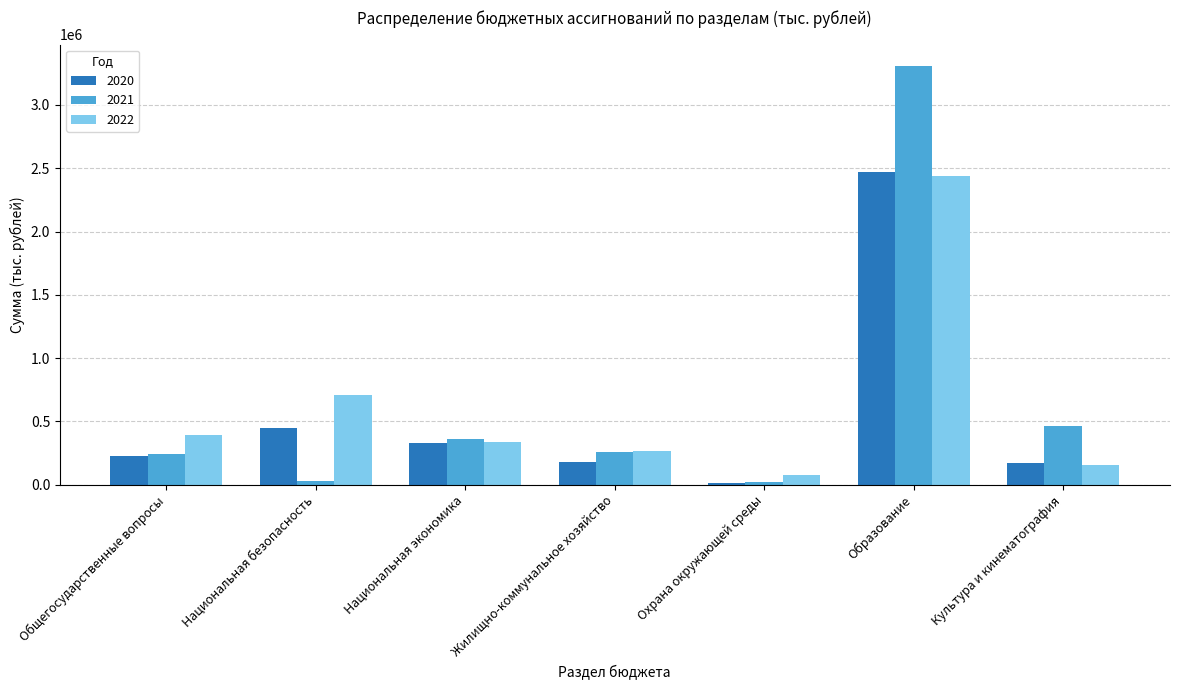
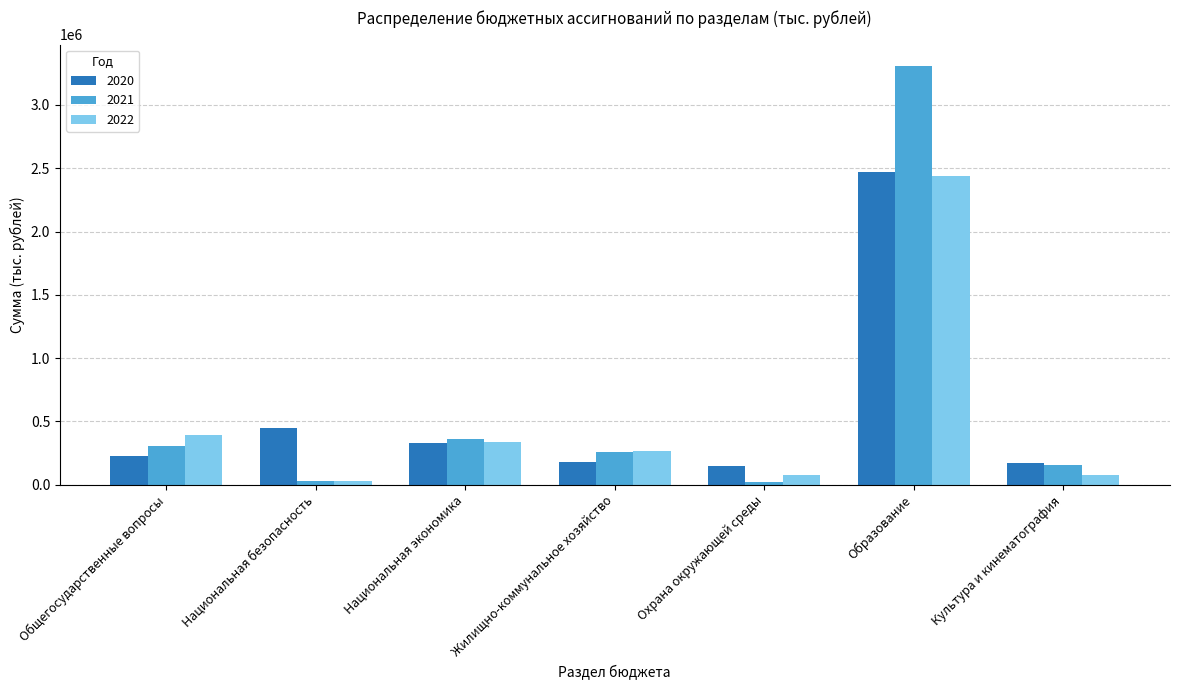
2021, Общегосударственные вопросы: 240000 -> 310000
2022, Национальная безопасность: 710000 -> 30000
2020, Охрана окружающей среды: 20000 -> 150000
2021, Культура и кинематография: 460000 -> 150000
2022, Культура и кинематография: 160000 -> 80000
